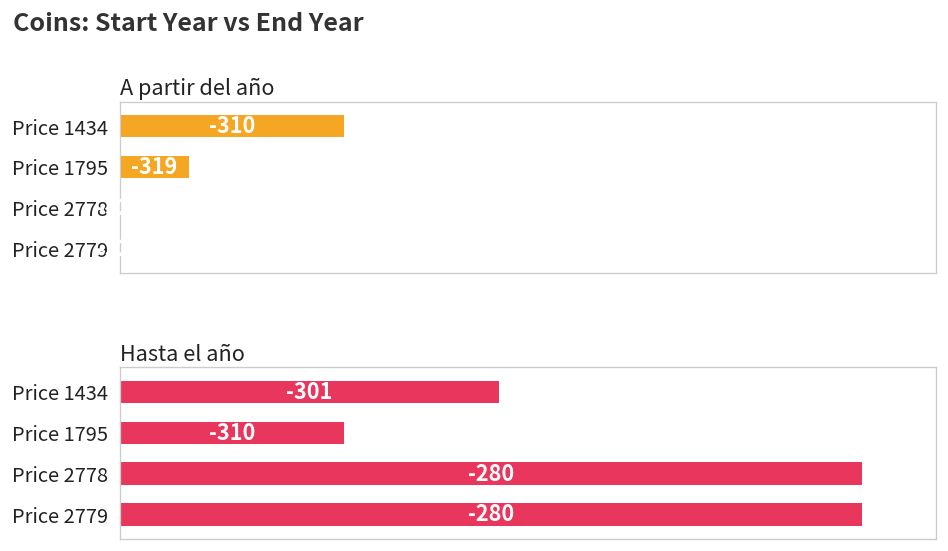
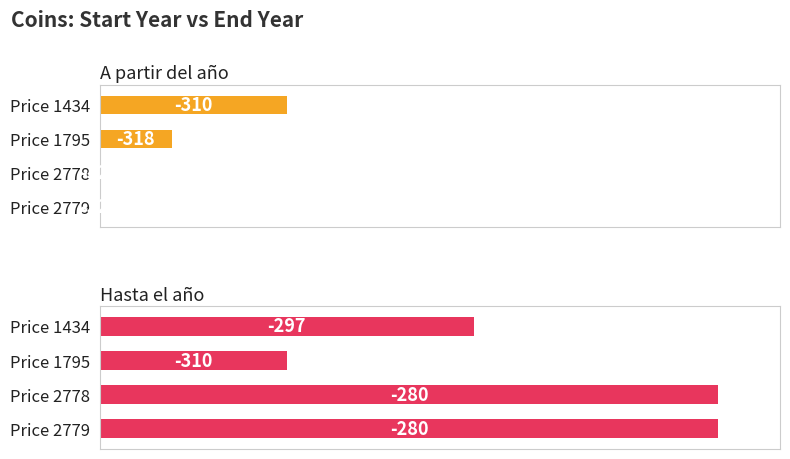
A partir del año, Price 1795: -319 -> -318
Hasta el año, Price 1434: -301 -> -297
